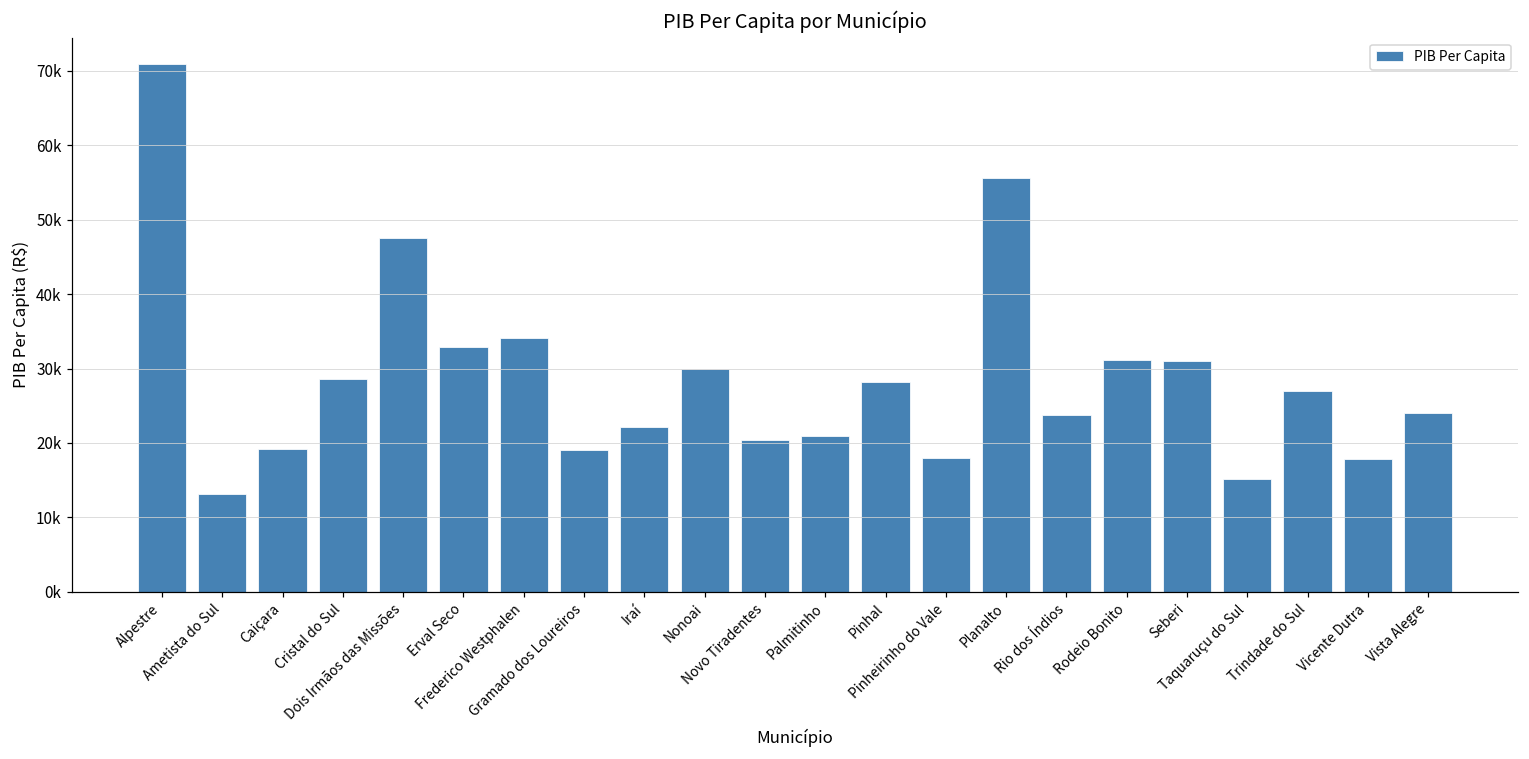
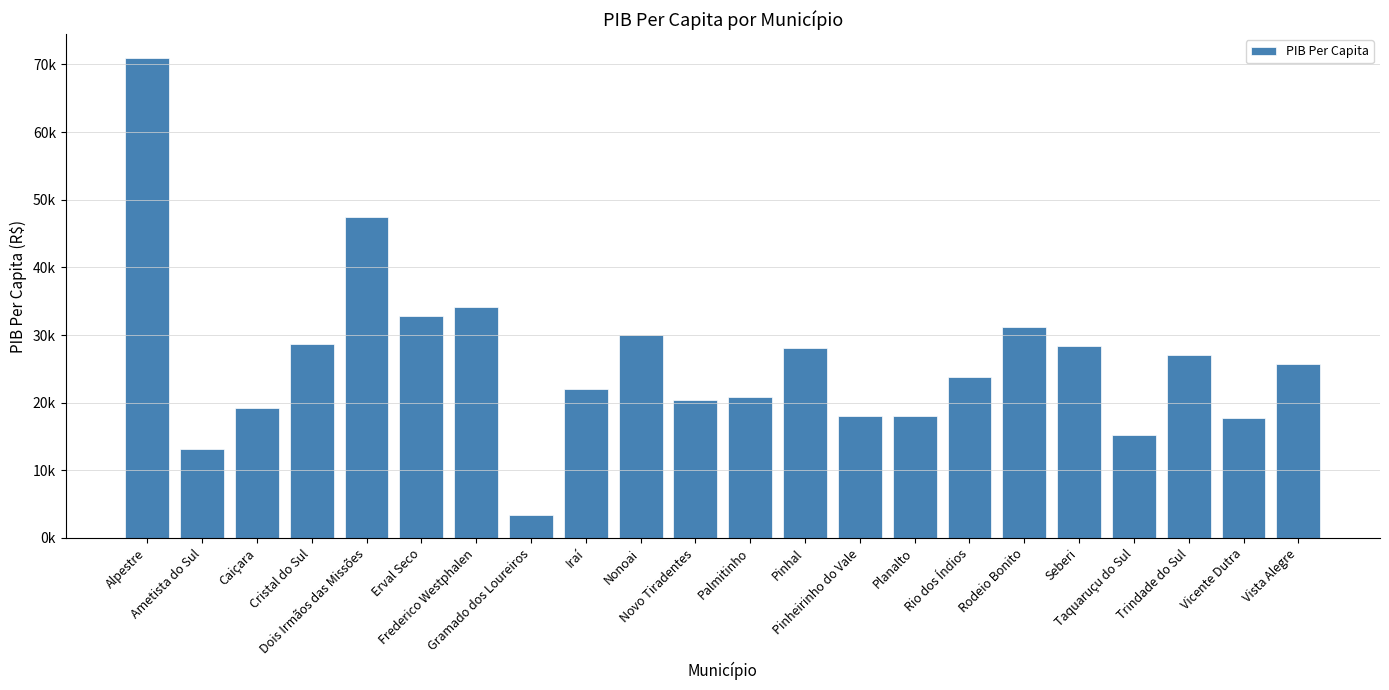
Gramado dos Loureiros: 19000 -> 3000
Planalto: 56000 -> 18000
Seberi: 31000 -> 28000
Vista Alegre: 24000 -> 26000
